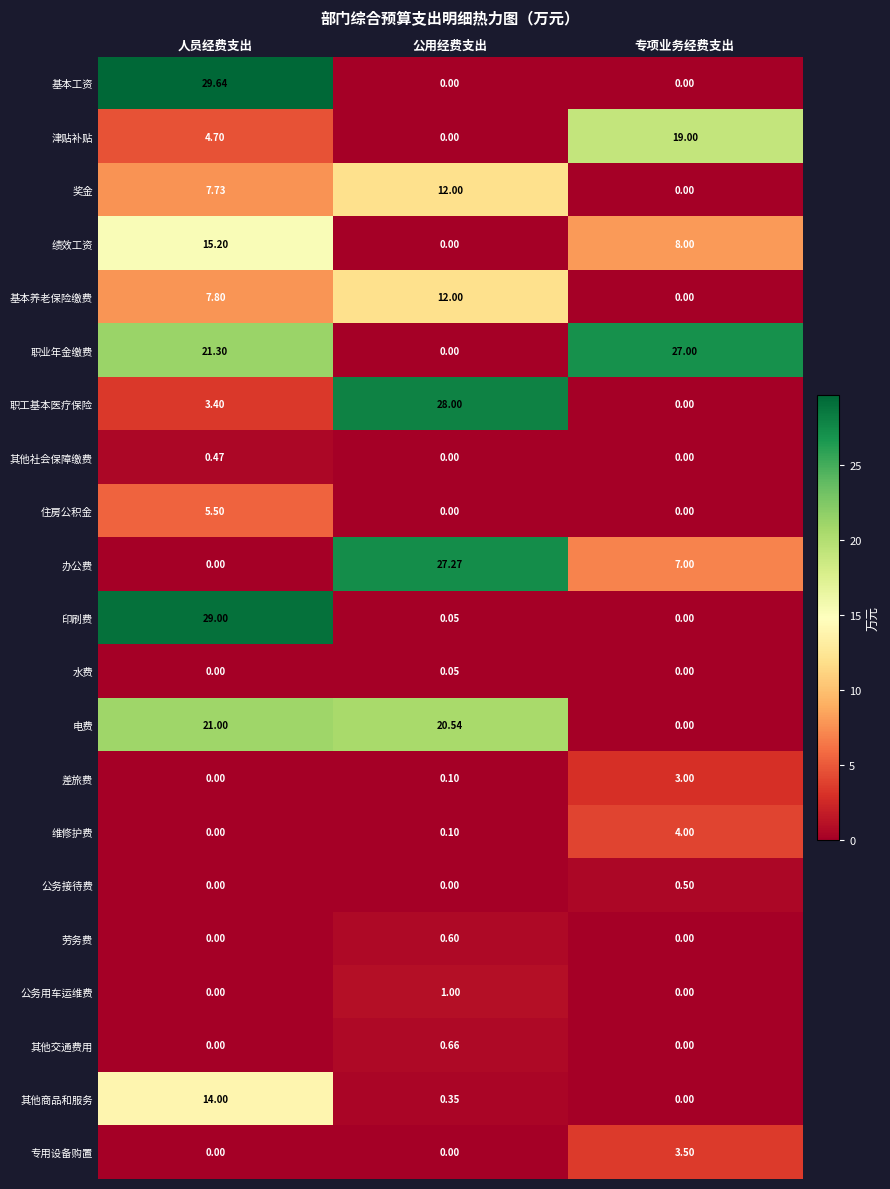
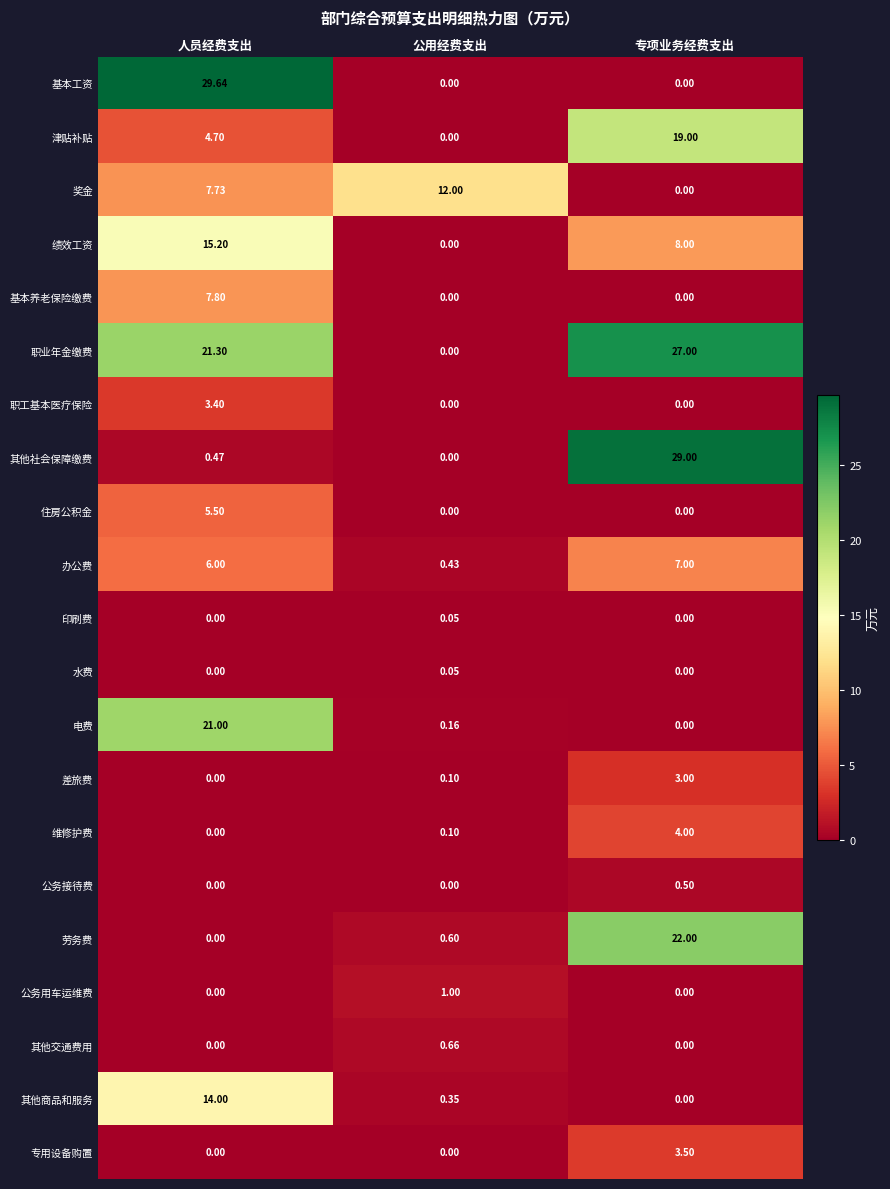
基本养老保险缴费, 公用经费支出: 12.00 -> 0.00
职工基本医疗保险, 公用经费支出: 28.00 -> 0.00
其他社会保障缴费, 专项业务经费支出: 0.00 -> 29.00
办公费, 人员经费支出: 0.00 -> 6.00
办公费, 公用经费支出: 27.27 -> 0.43
印刷费, 人员经费支出: 29.00 -> 0.00
电费, 公用经费支出: 20.54 -> 0.16
劳务费, 专项业务经费支出: 0.00 -> 22.00
